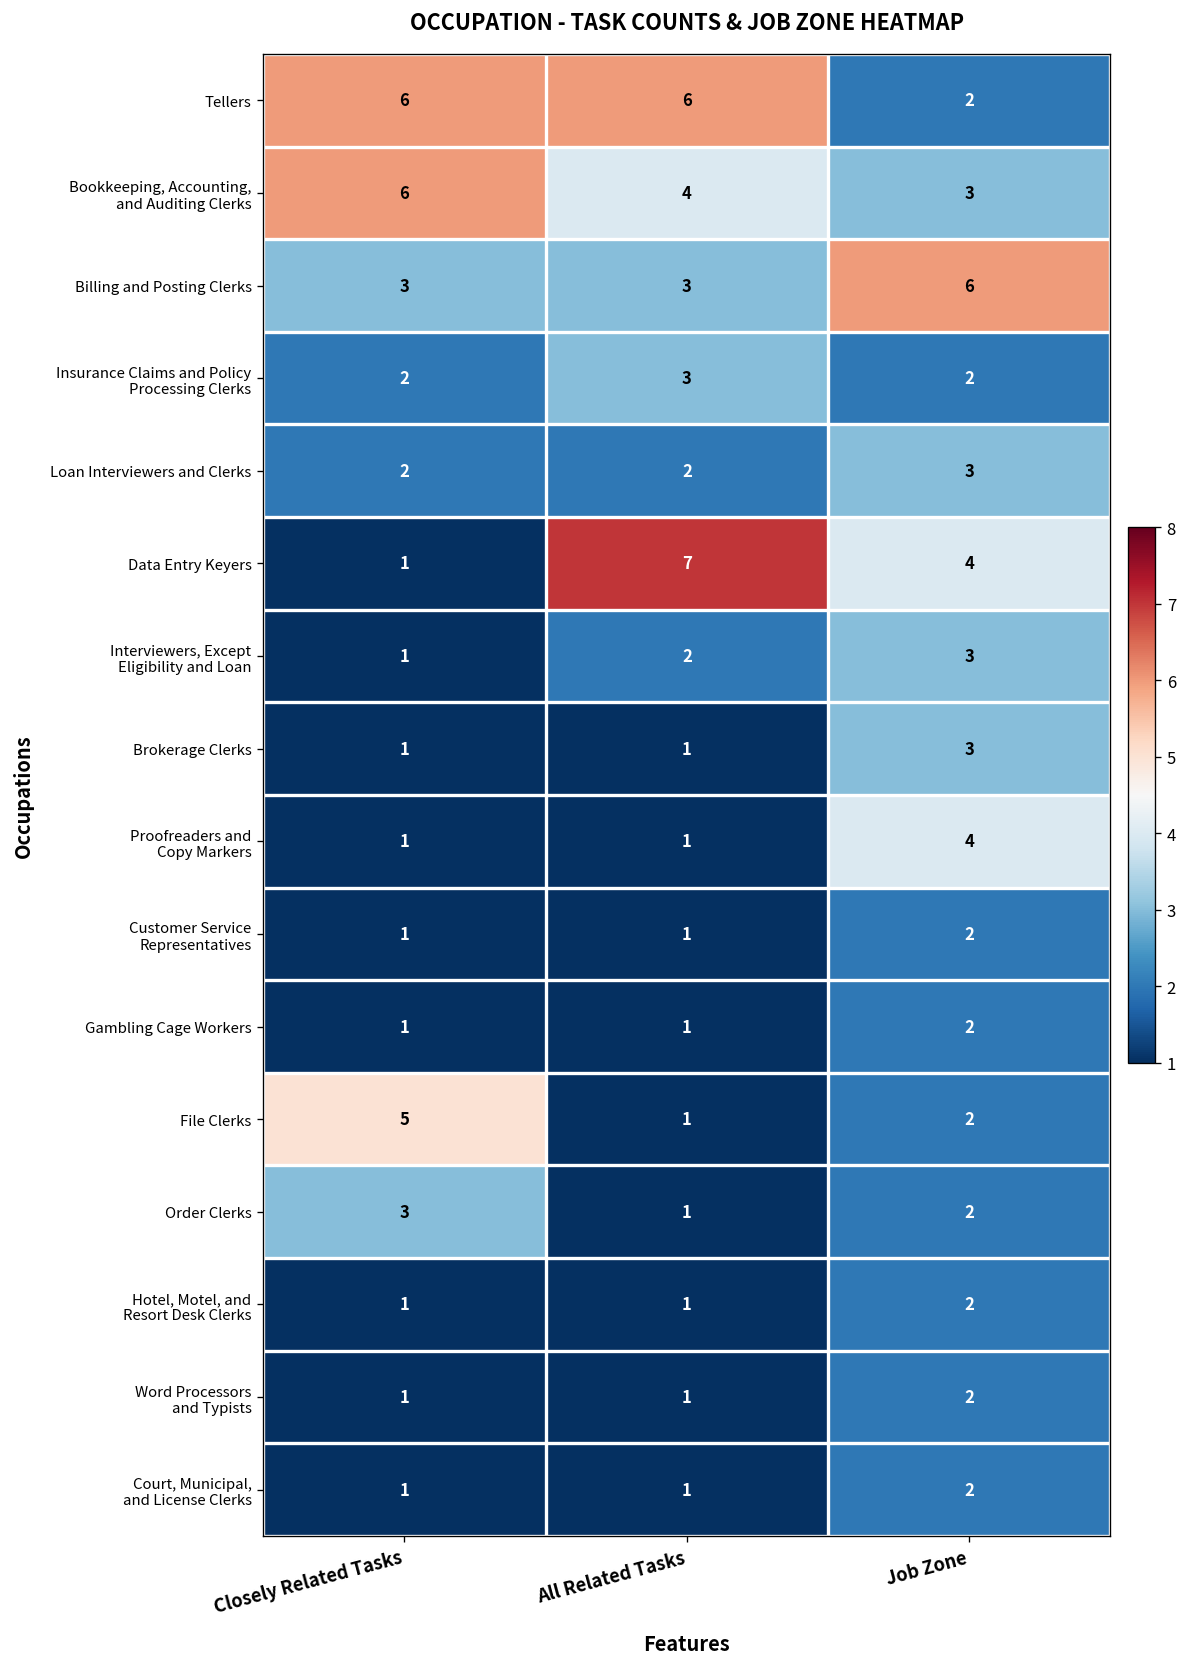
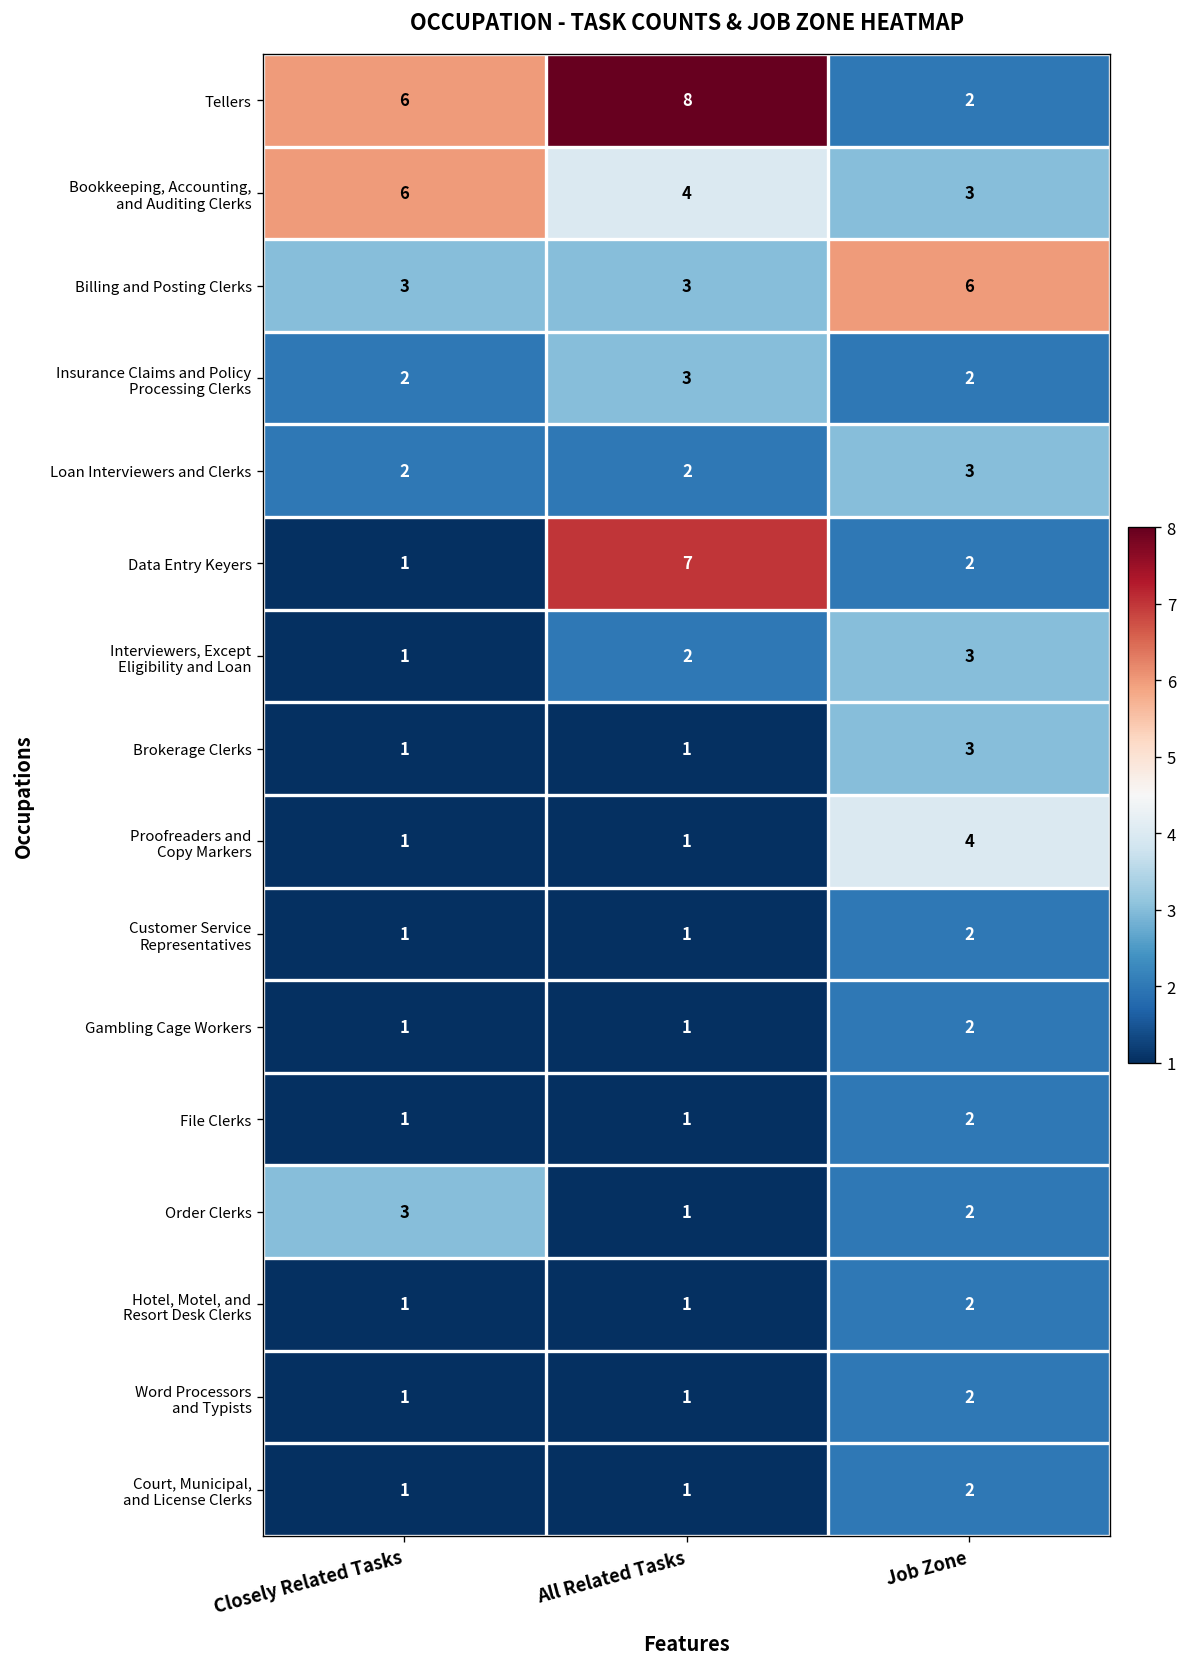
Tellers, All Related Tasks: 6 -> 8
Data Entry Keyers, Job Zone: 4 -> 2
File Clerks, Closely Related Tasks: 5 -> 1
